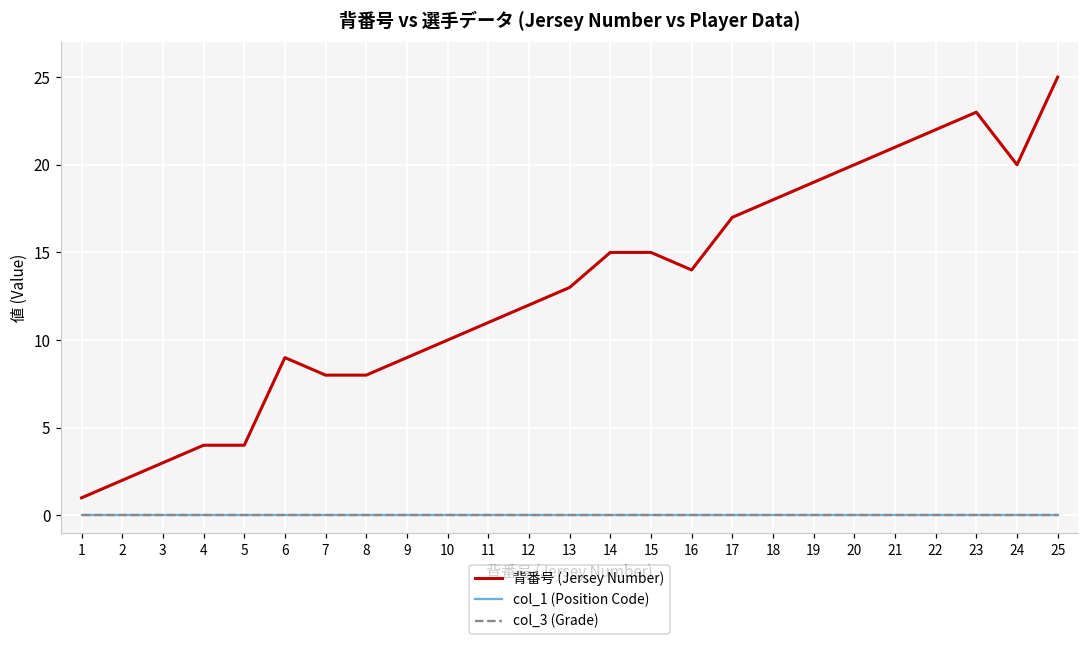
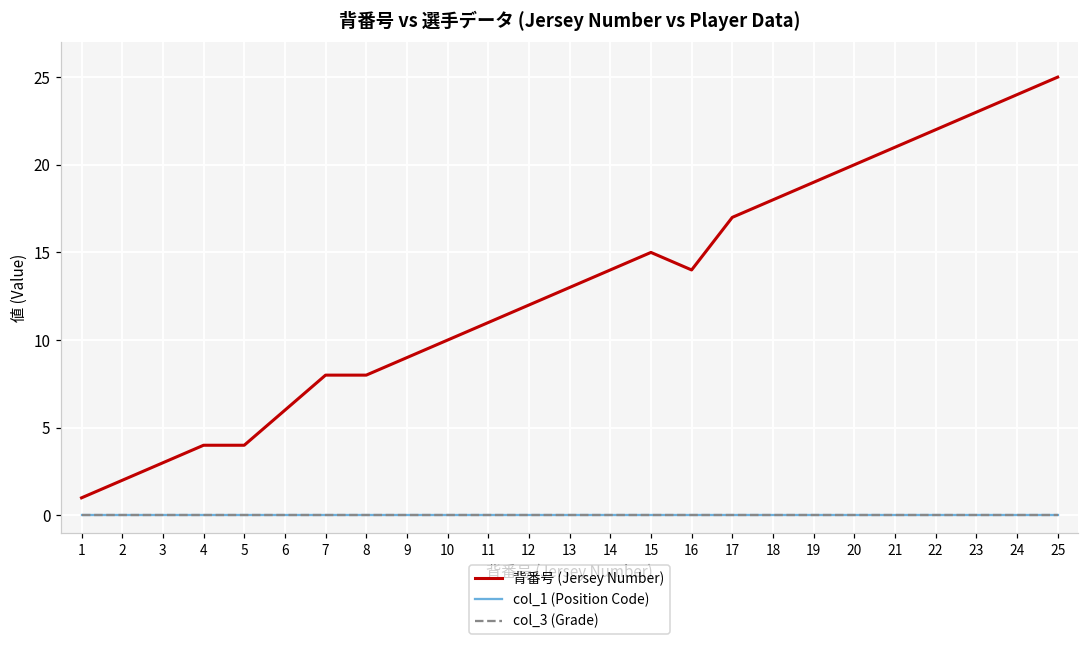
背番号 (Jersey Number), 6: 9 -> 6
背番号 (Jersey Number), 14: 15 -> 14
背番号 (Jersey Number), 24: 20 -> 24
